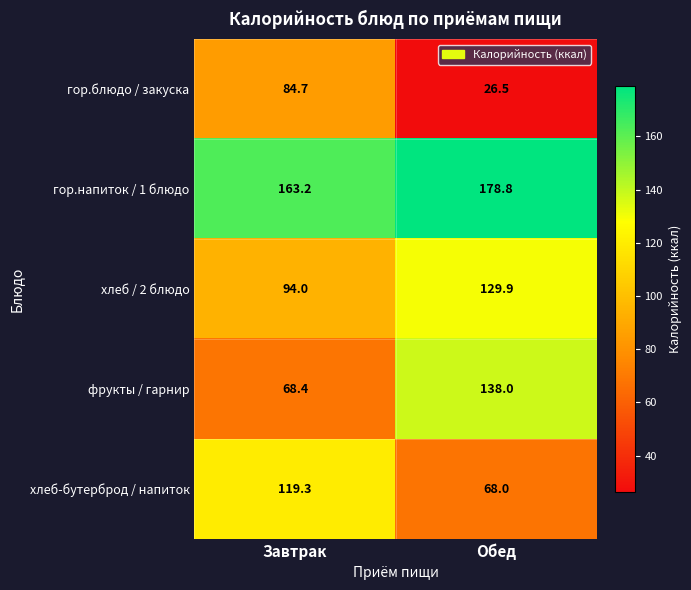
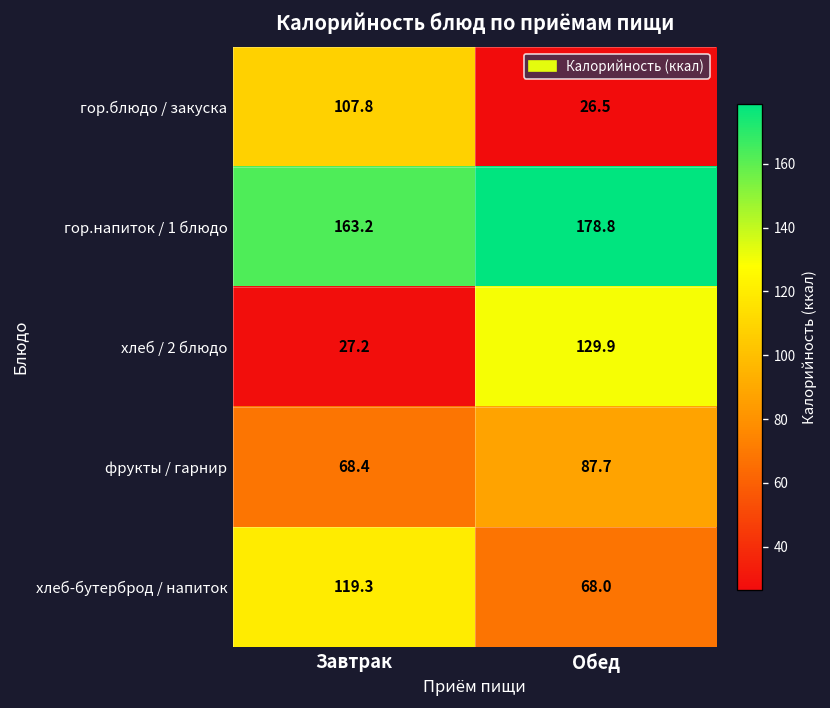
гор.блюдо / закуска, Завтрак: 84.7 -> 107.8
хлеб / 2 блюдо, Завтрак: 94.0 -> 27.2
фрукты / гарнир, Обед: 138.0 -> 87.7
